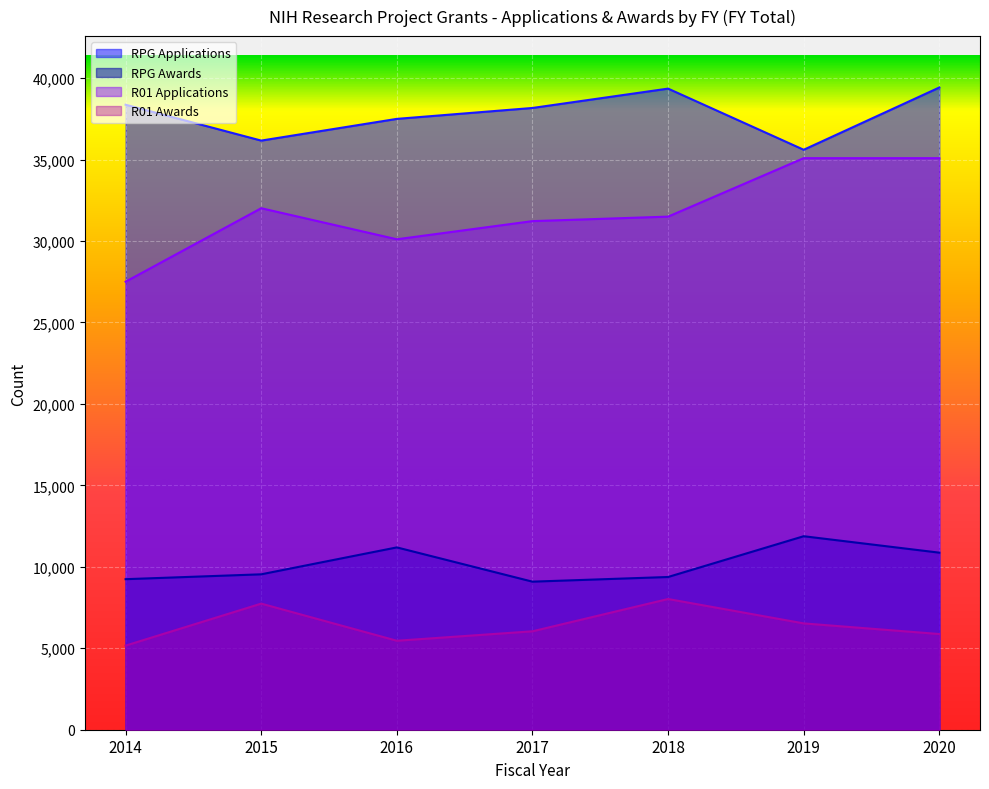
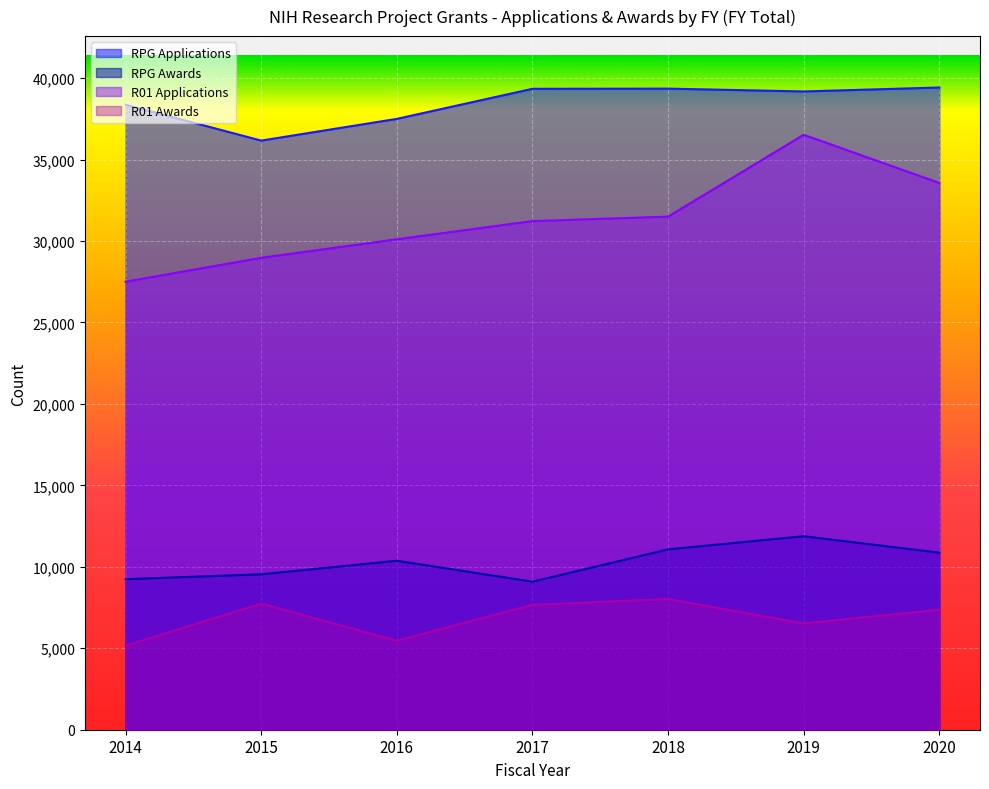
R01 Applications, 2015: 32,000 -> 29,000
RPG Awards, 2016: 11,200 -> 10,400
RPG Applications, 2017: 38,200 -> 39,300
R01 Awards, 2017: 6,000 -> 7,700
RPG Awards, 2018: 9,400 -> 11,100
RPG Applications, 2019: 35,600 -> 39,200
R01 Applications, 2019: 35,100 -> 36,500
R01 Applications, 2020: 35,100 -> 33,600
R01 Awards, 2020: 5,900 -> 7,400
